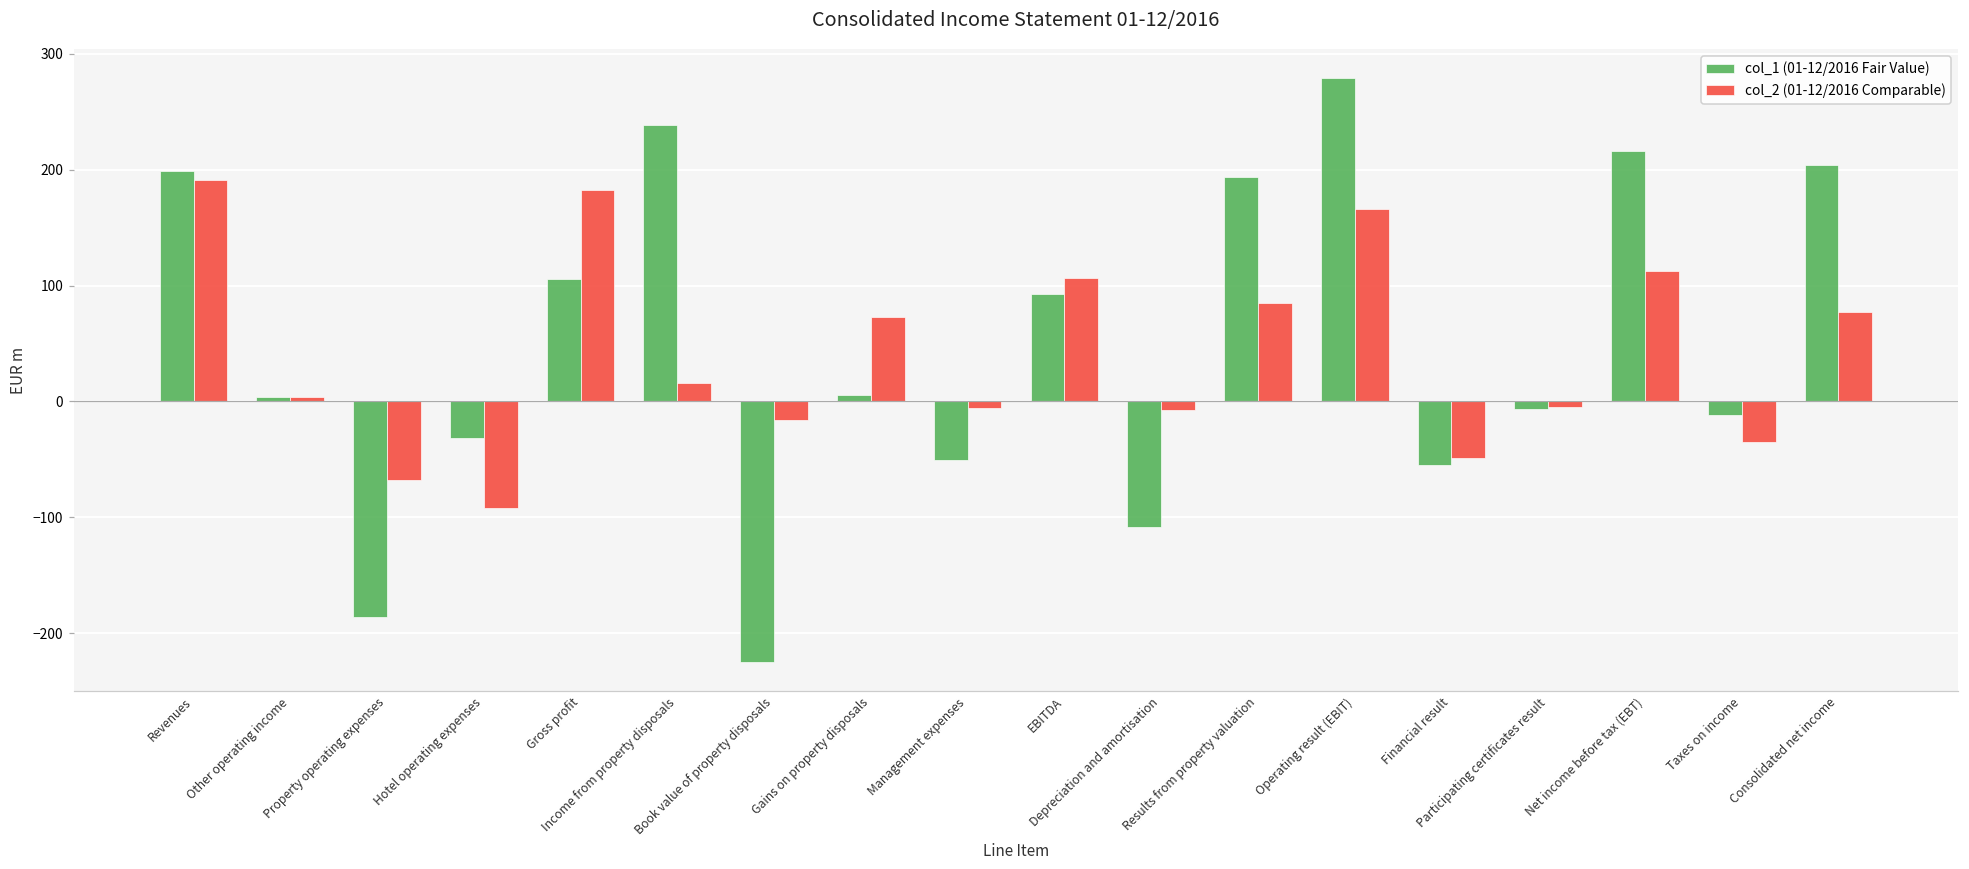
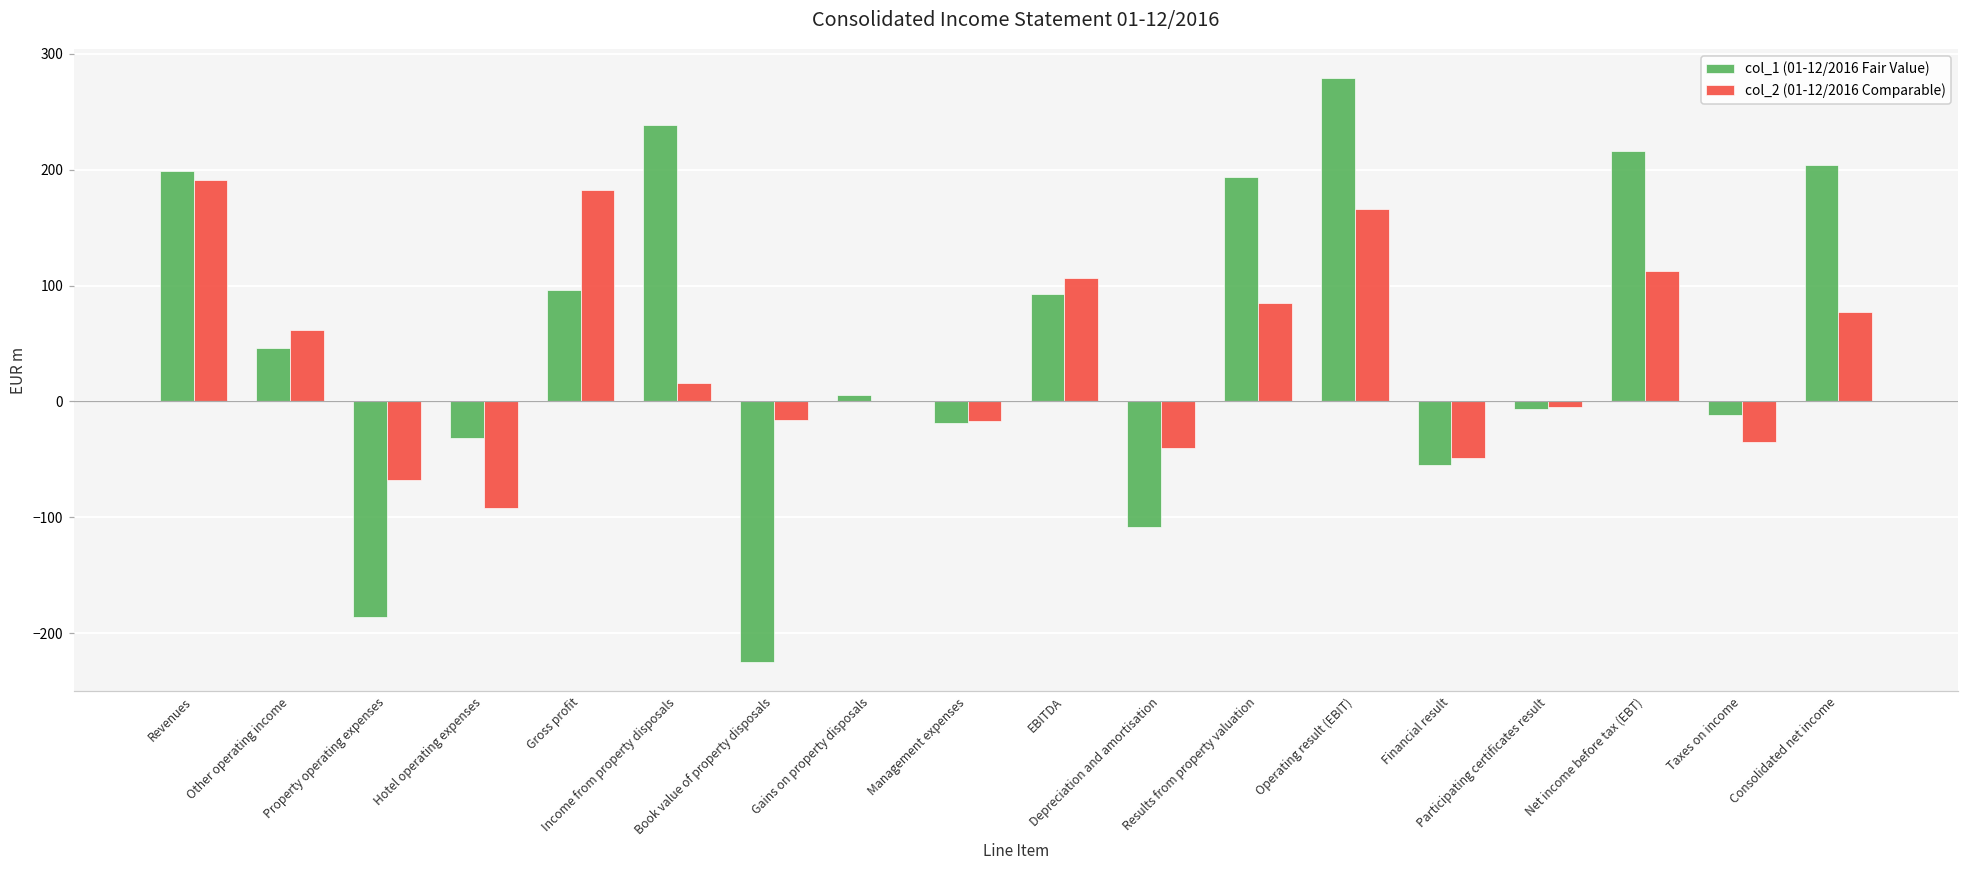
col_1 (01-12/2016 Fair Value), Other operating income: 3 -> 46
col_2 (01-12/2016 Comparable), Other operating income: 4 -> 62
col_1 (01-12/2016 Fair Value), Gross profit: 106 -> 96
col_2 (01-12/2016 Comparable), Gains on property disposals: 73 -> 0
col_1 (01-12/2016 Fair Value), Management expenses: -51 -> -19
col_2 (01-12/2016 Comparable), Management expenses: -5 -> -17
col_2 (01-12/2016 Comparable), Depreciation and amortisation: -8 -> -40
